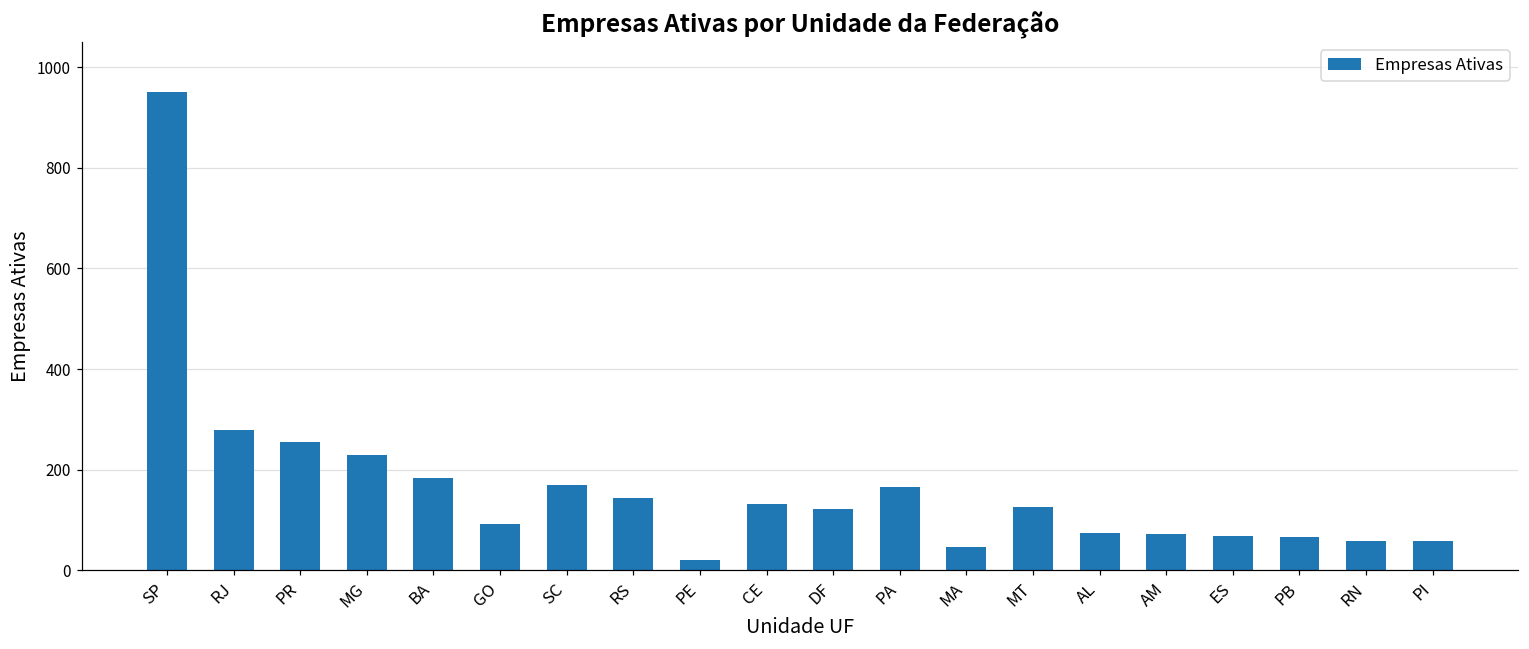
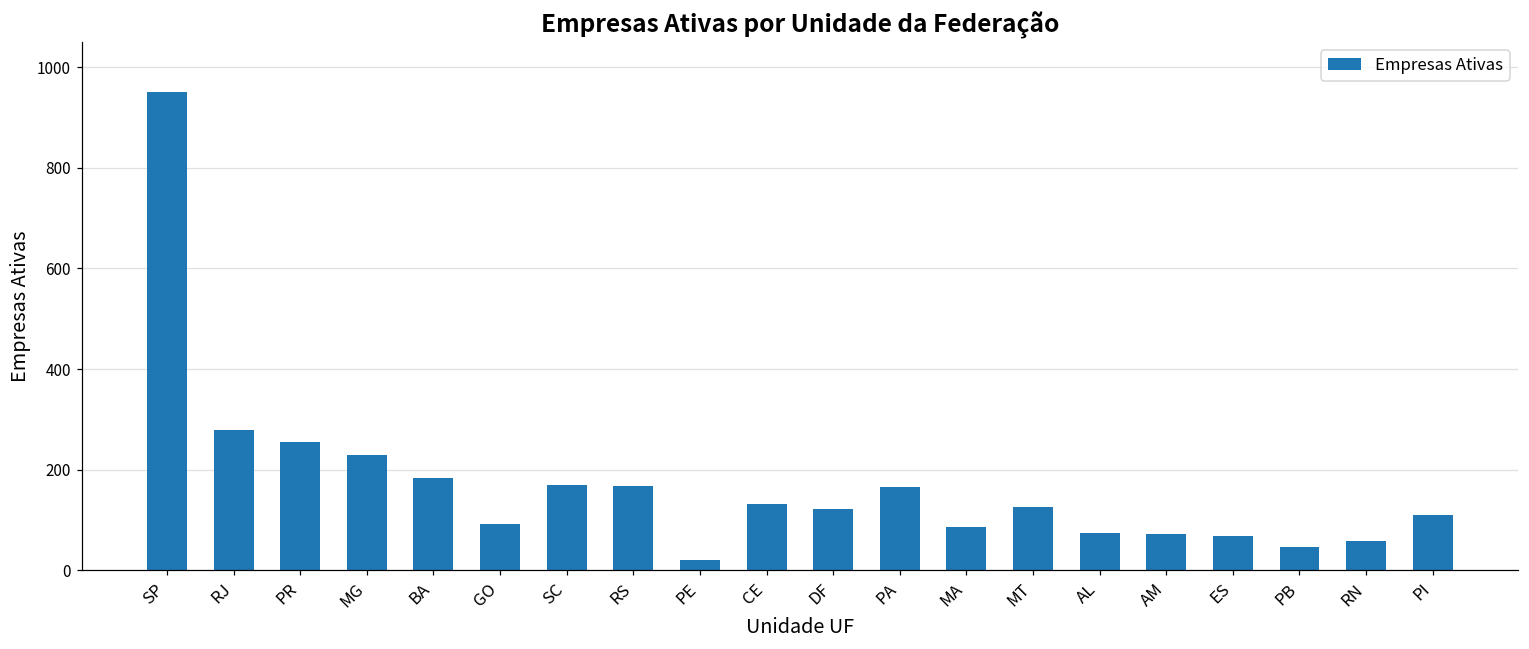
RS: 140 -> 170
MA: 50 -> 90
PB: 70 -> 50
PI: 60 -> 110
